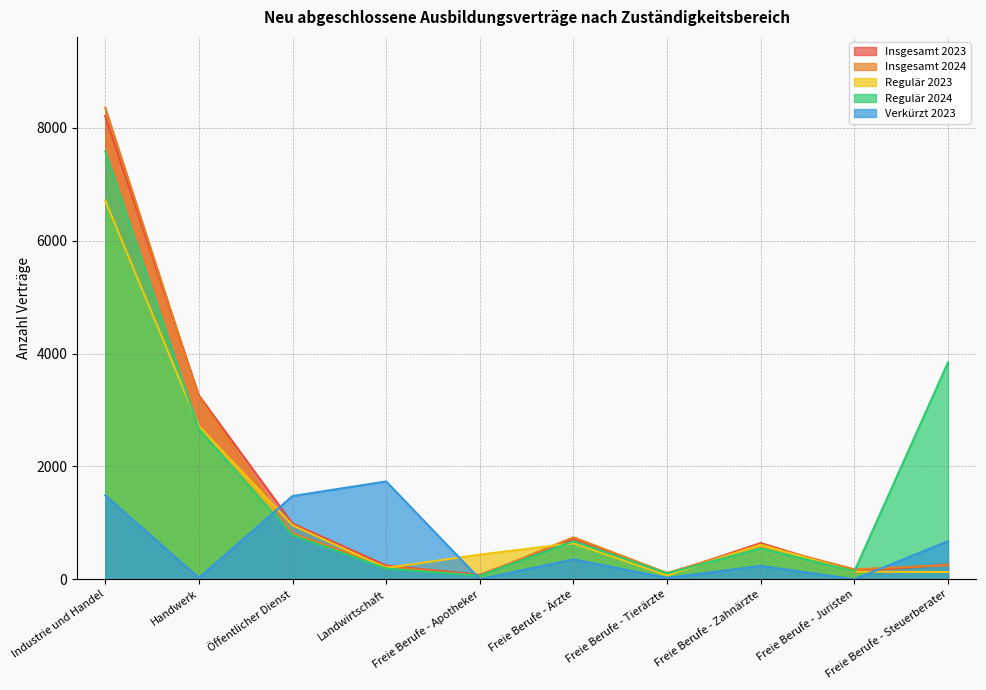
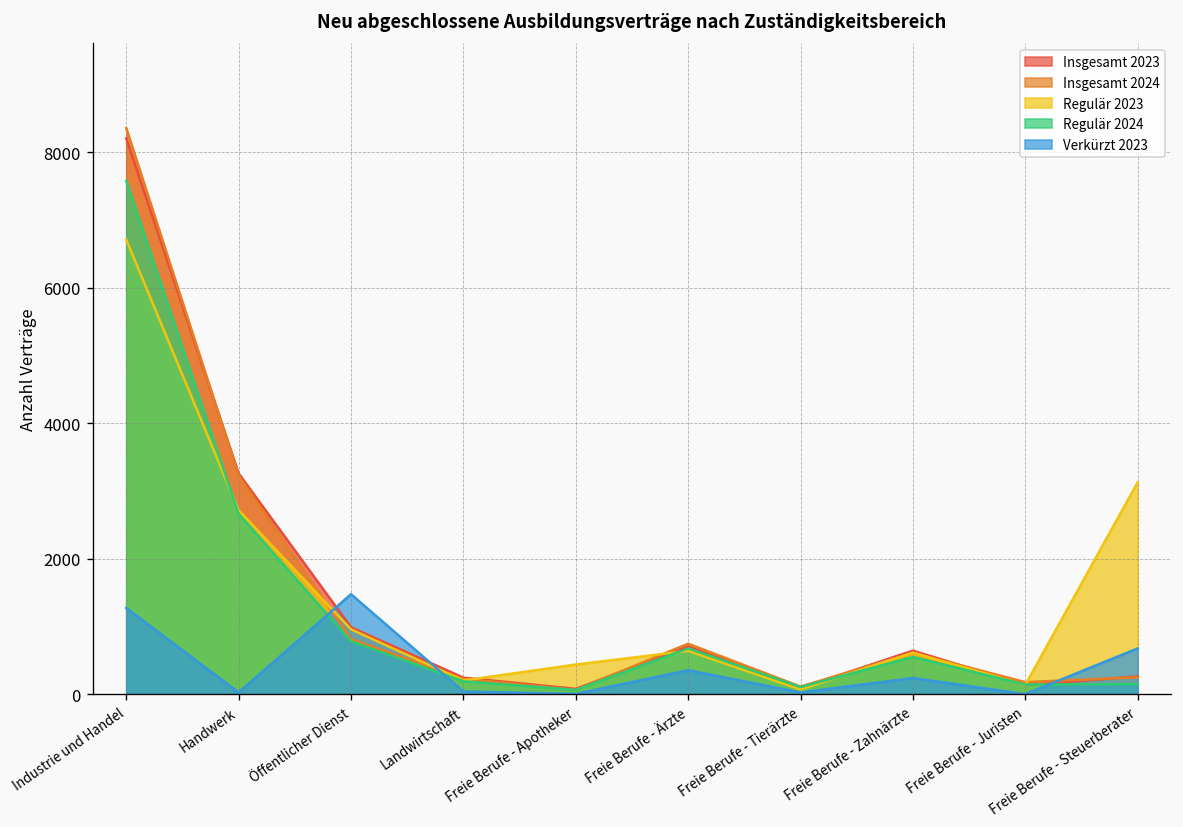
Verkürzt 2023, Industrie und Handel: 1500 -> 1300
Verkürzt 2023, Landwirtschaft: 1700 -> 0
Regulär 2023, Freie Berufe - Steuerberater: 100 -> 3100
Regulär 2024, Freie Berufe - Steuerberater: 3800 -> 100
